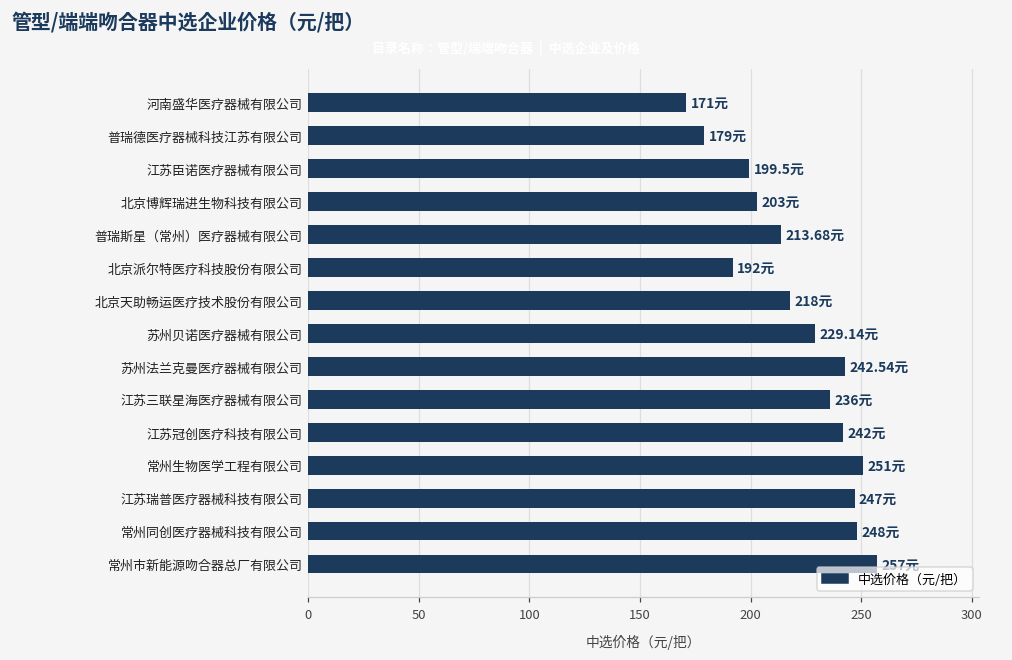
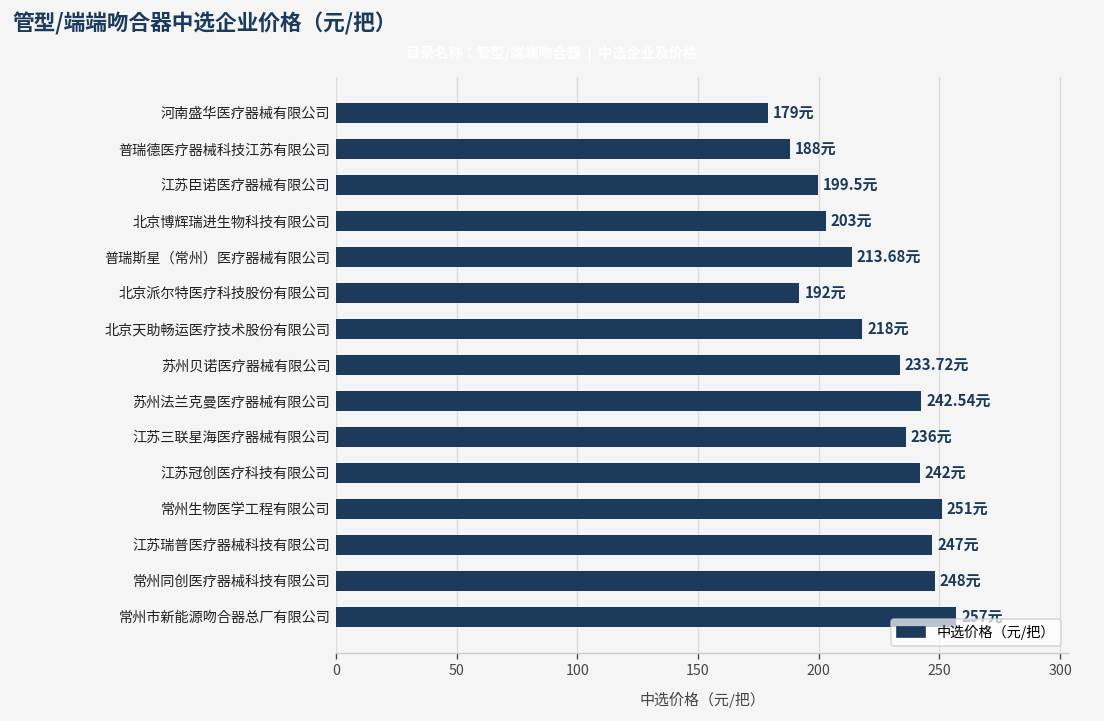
河南盛华医疗器械有限公司: 171元 -> 179元
普瑞德医疗器械科技江苏有限公司: 179元 -> 188元
苏州贝诺医疗器械有限公司: 229.14元 -> 233.72元
